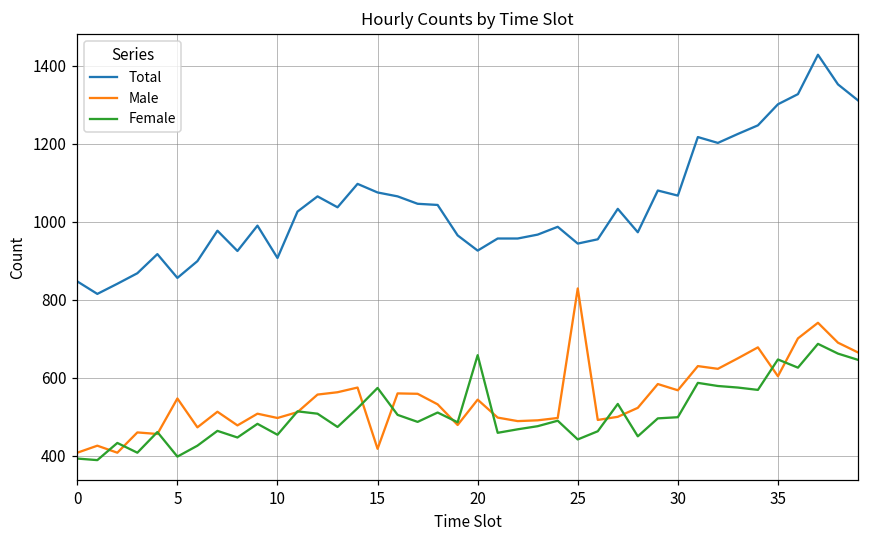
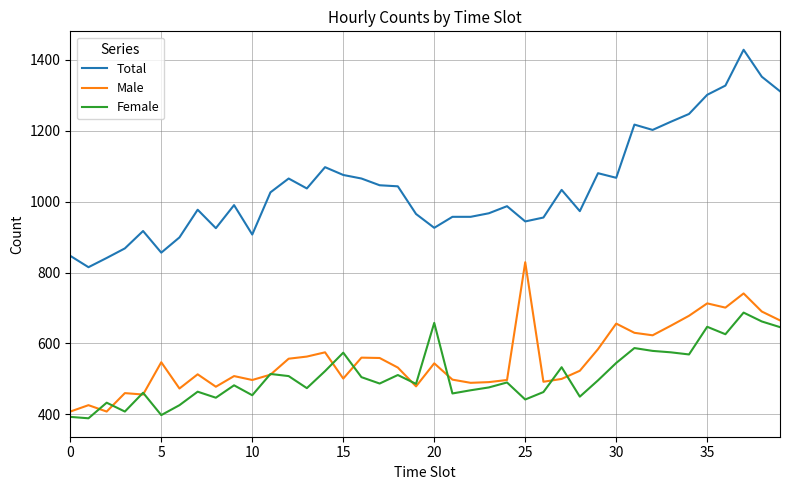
Male, 15: 420 -> 500
Male, 30: 570 -> 660
Female, 30: 500 -> 550
Male, 35: 600 -> 710
